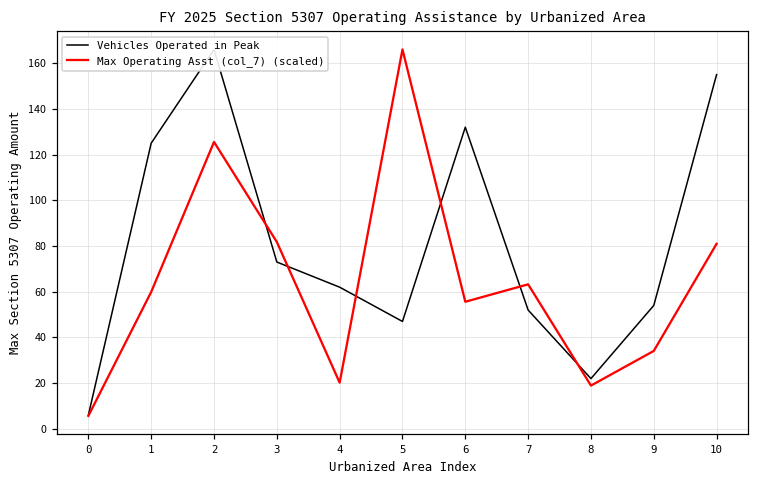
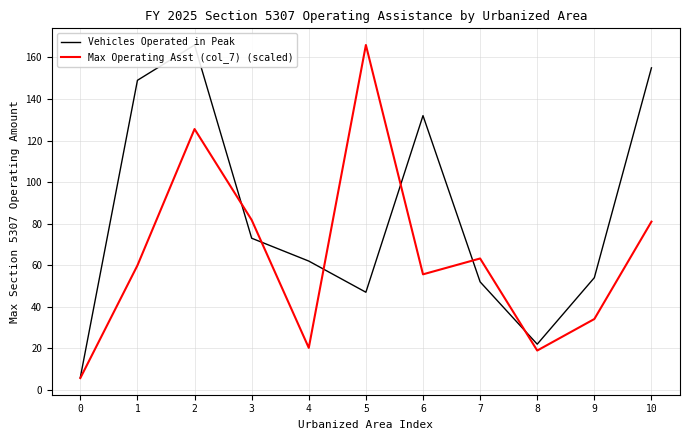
Vehicles Operated in Peak, 1: 125 -> 149
